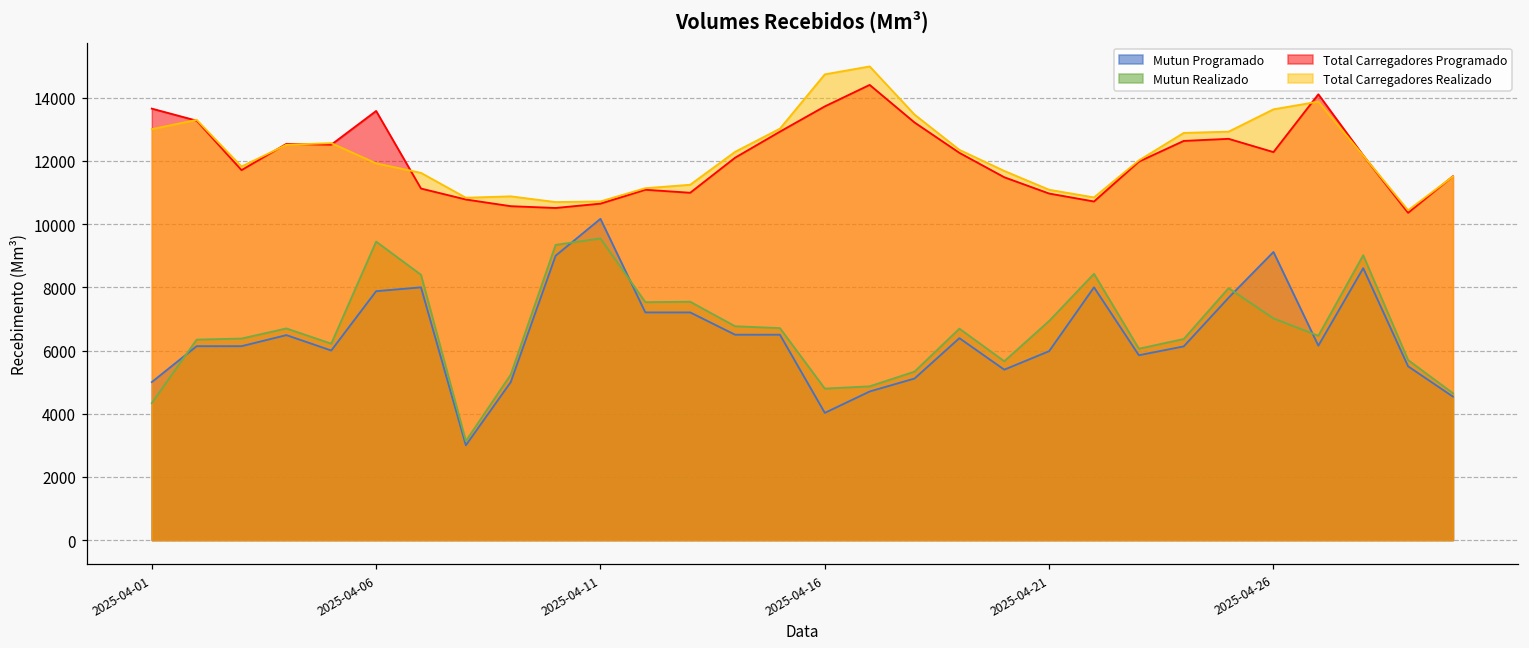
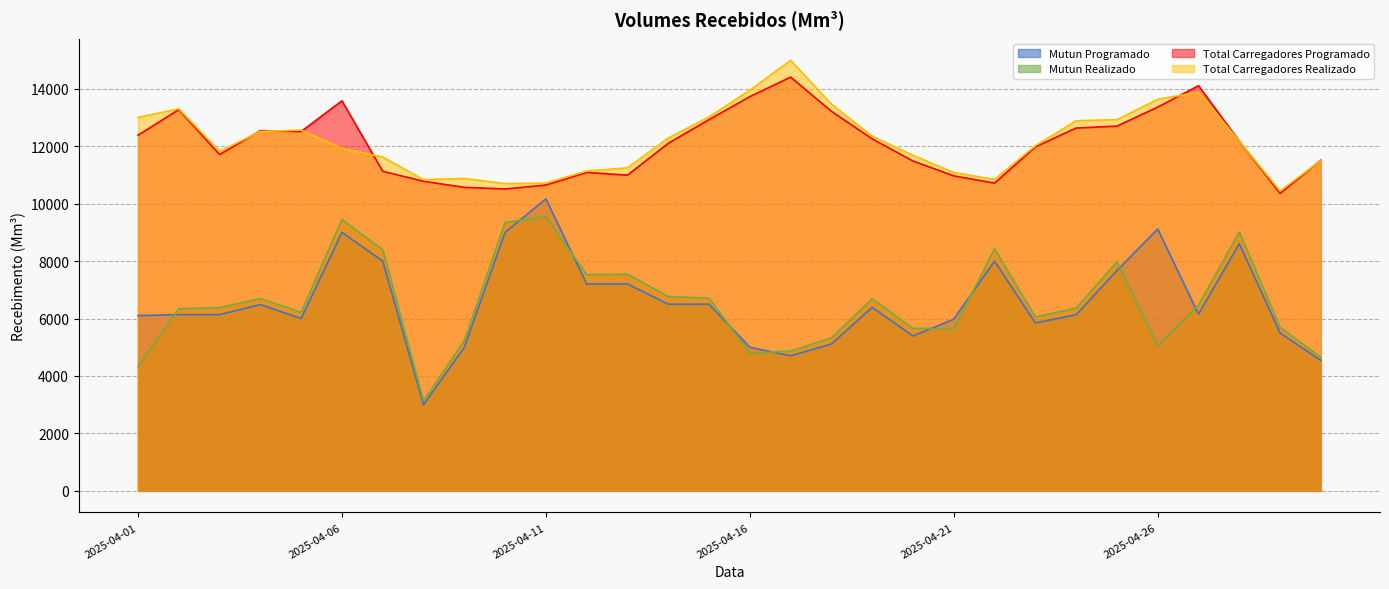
Mutun Programado, 2025-04-01: 5000 -> 6100
Total Carregadores Programado, 2025-04-01: 13700 -> 12400
Mutun Programado, 2025-04-06: 7900 -> 9000
Mutun Programado, 2025-04-16: 4000 -> 5000
Total Carregadores Realizado, 2025-04-16: 14700 -> 14000
Mutun Realizado, 2025-04-21: 6900 -> 5600
Mutun Realizado, 2025-04-26: 7000 -> 5100
Total Carregadores Programado, 2025-04-26: 12300 -> 13400
